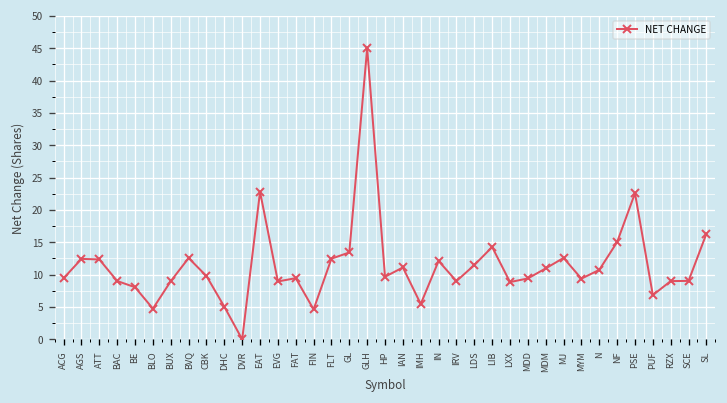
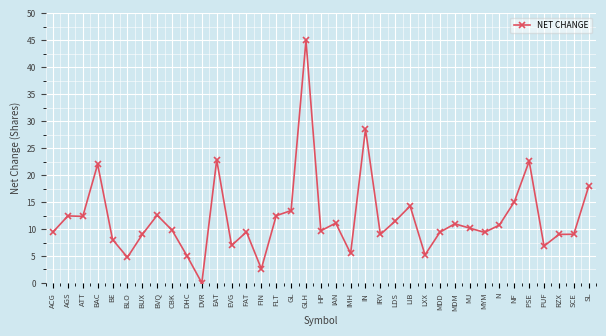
BAC: 9 -> 22
EVG: 9 -> 7
FIN: 5 -> 3
IN: 12 -> 29
LXX: 9 -> 5
MJ: 13 -> 10
SL: 16 -> 18
